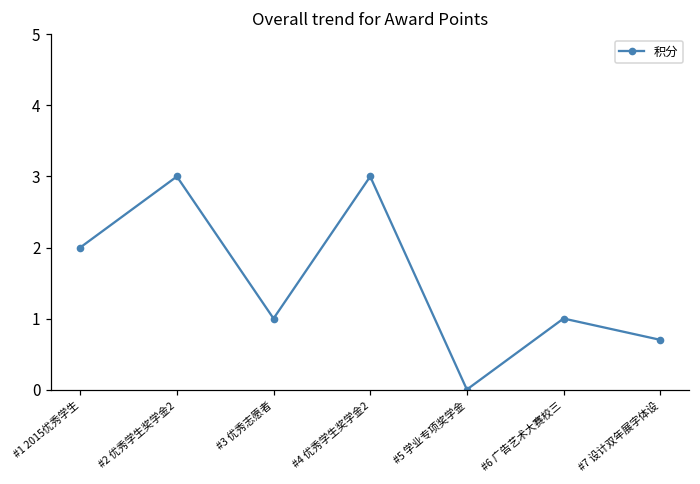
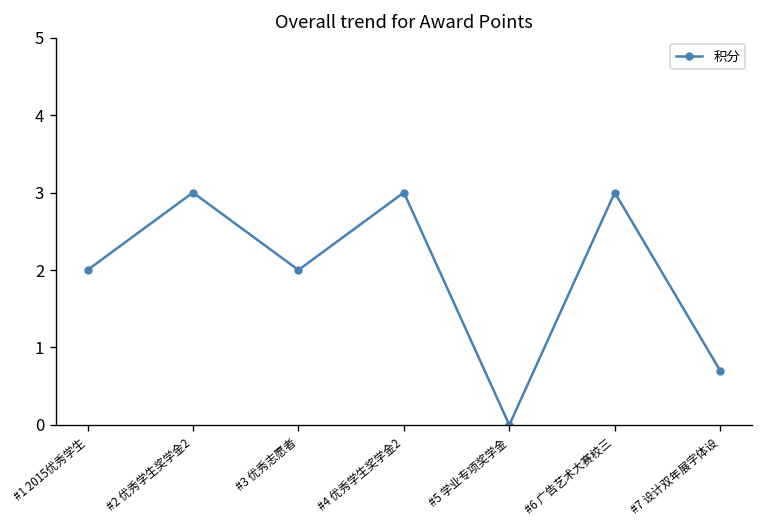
#3 优秀志愿者: 1 -> 2
#6 广告艺术大赛校三: 1 -> 3
